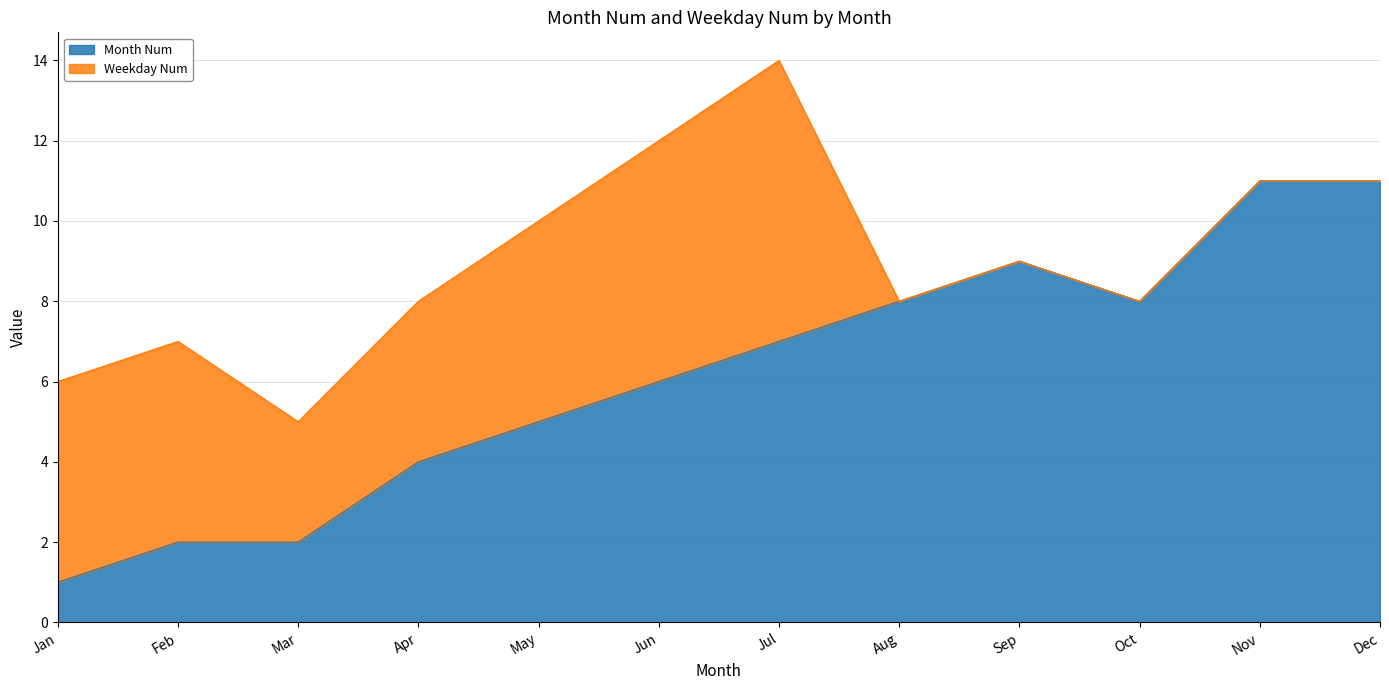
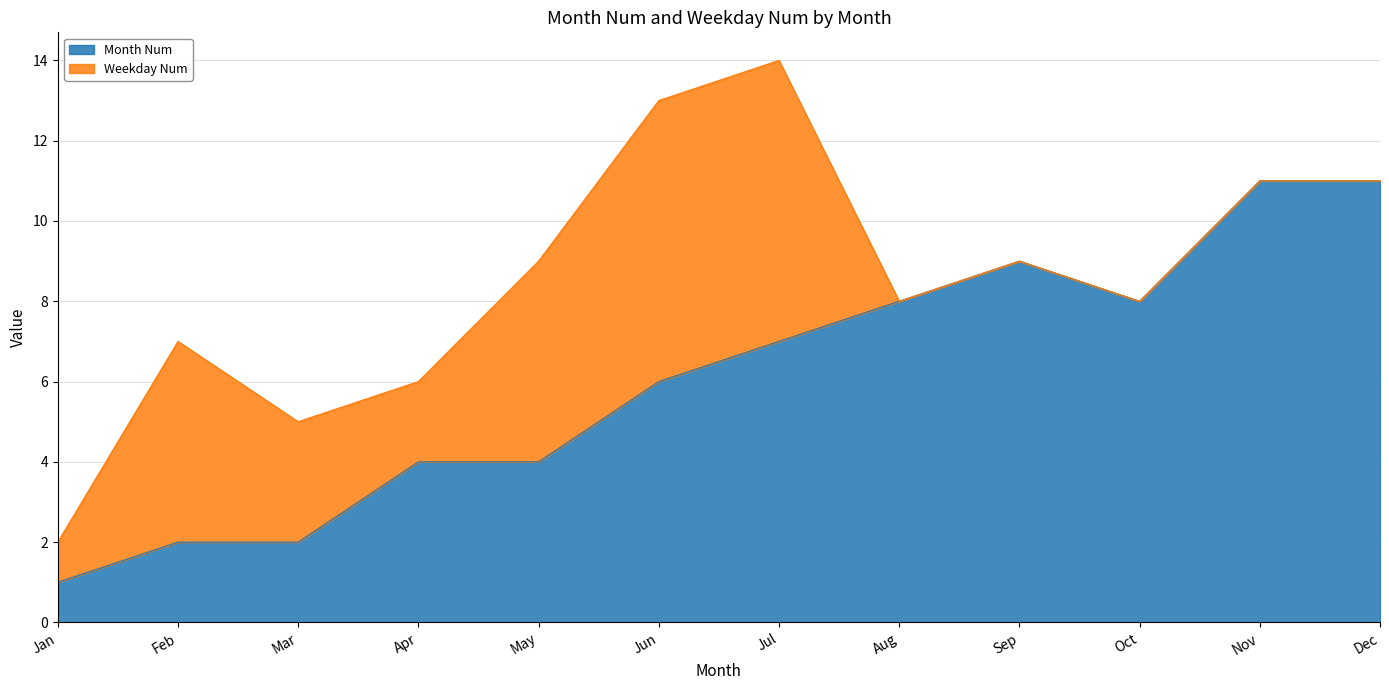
Weekday Num, Jan: 5 -> 1
Weekday Num, Apr: 4 -> 2
Month Num, May: 5 -> 4
Weekday Num, Jun: 6 -> 7
